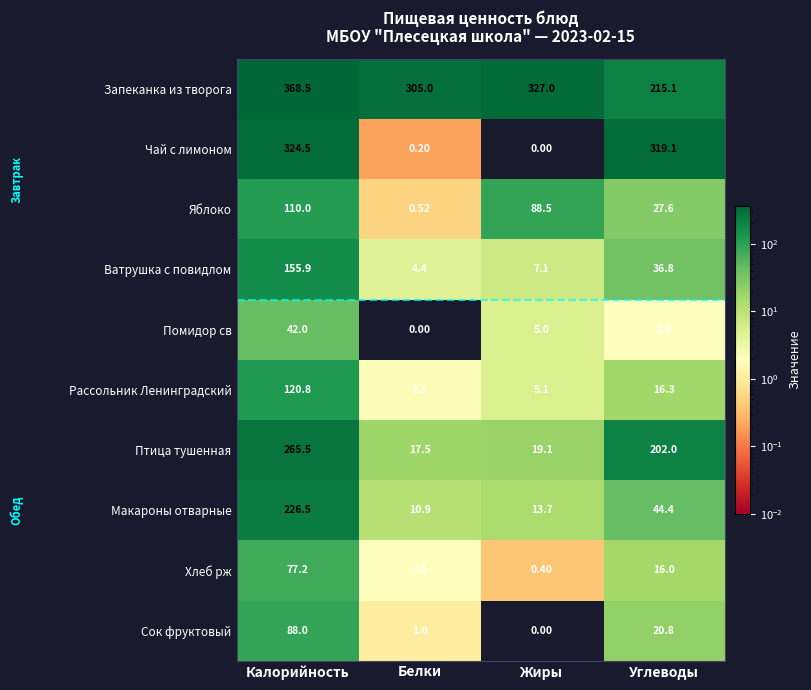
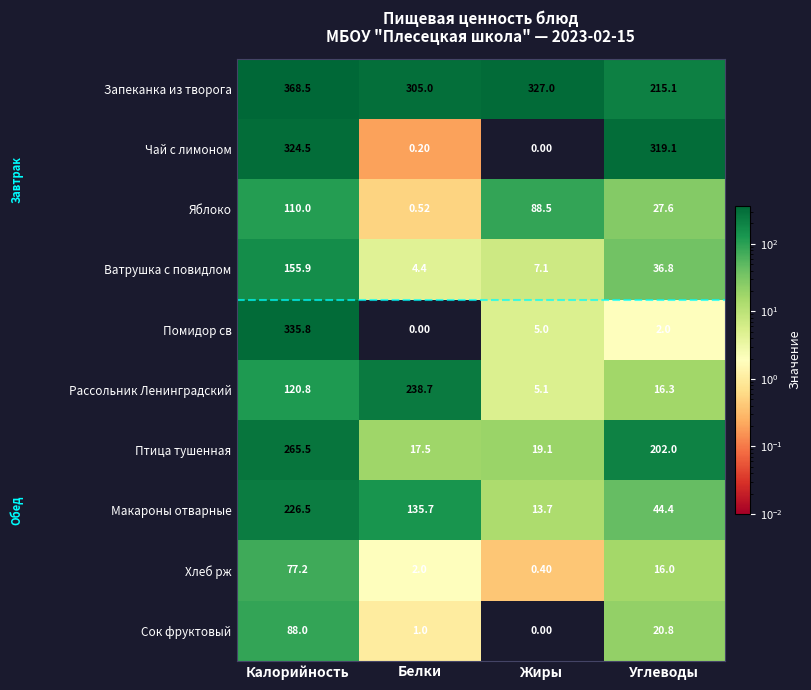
Помидор св, Калорийность: 42.0 -> 335.8
Рассольник Ленинградский, Белки: 2.1 -> 238.7
Макароны отварные, Белки: 10.9 -> 135.7
